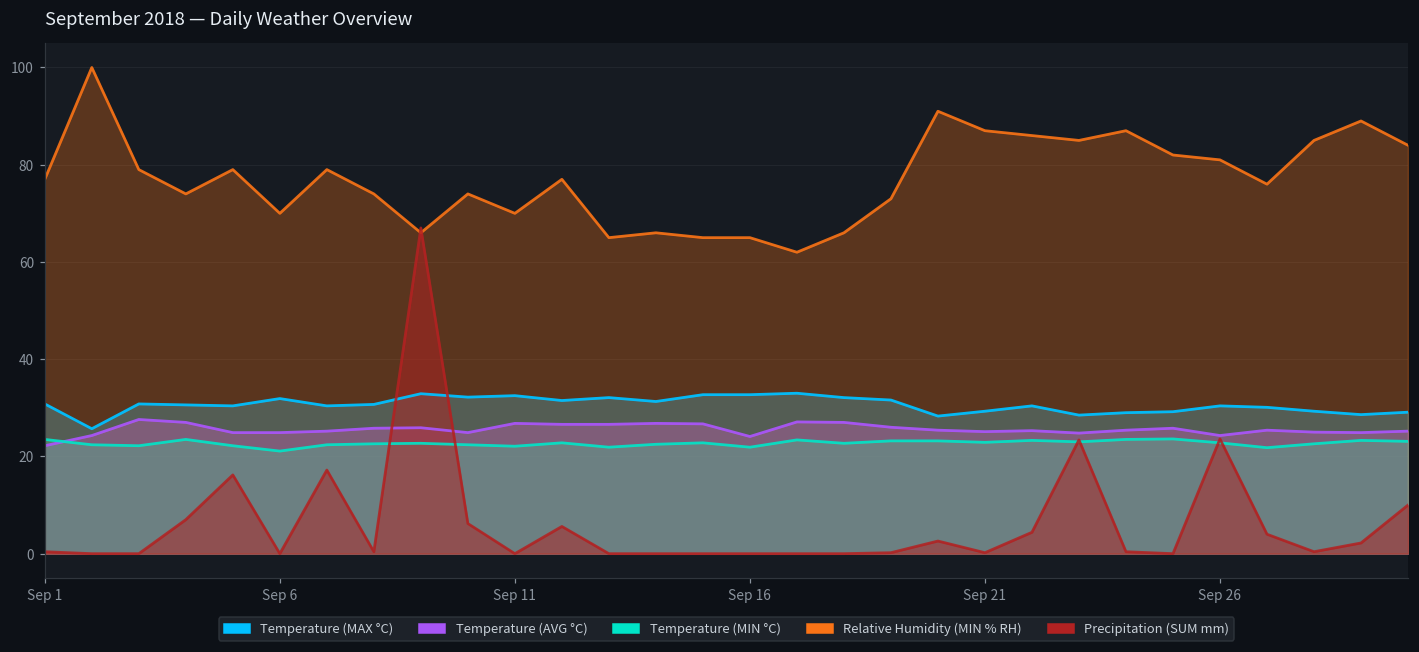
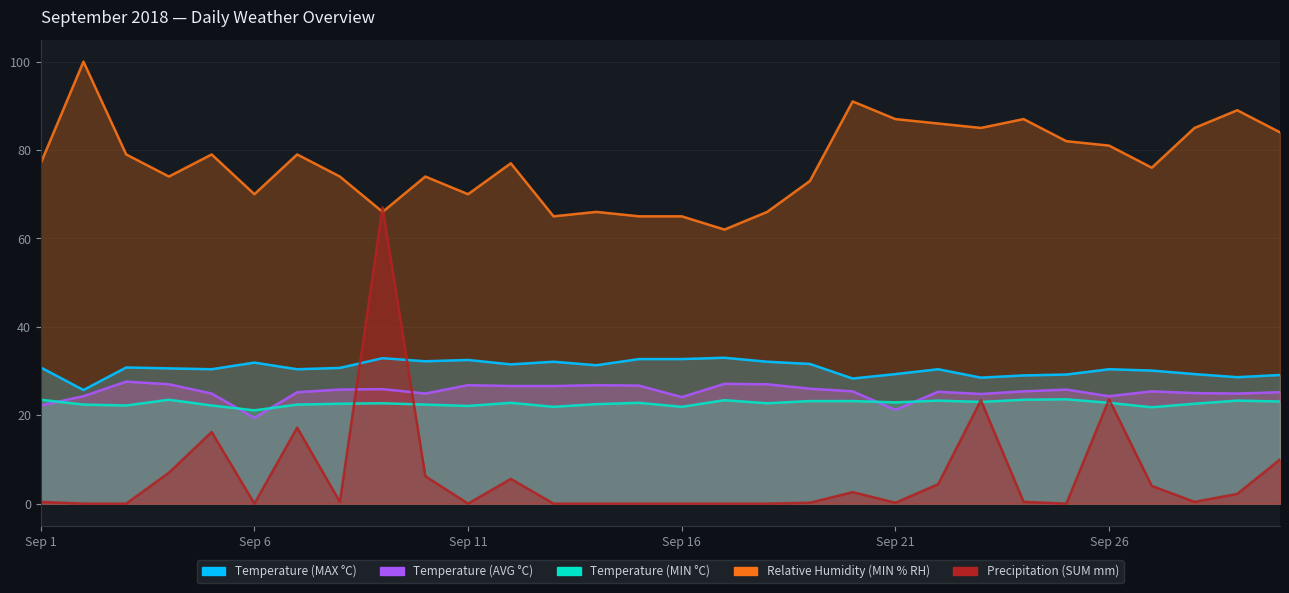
Temperature (AVG °C), Sep 6: 25 -> 19
Temperature (AVG °C), Sep 21: 25 -> 21
